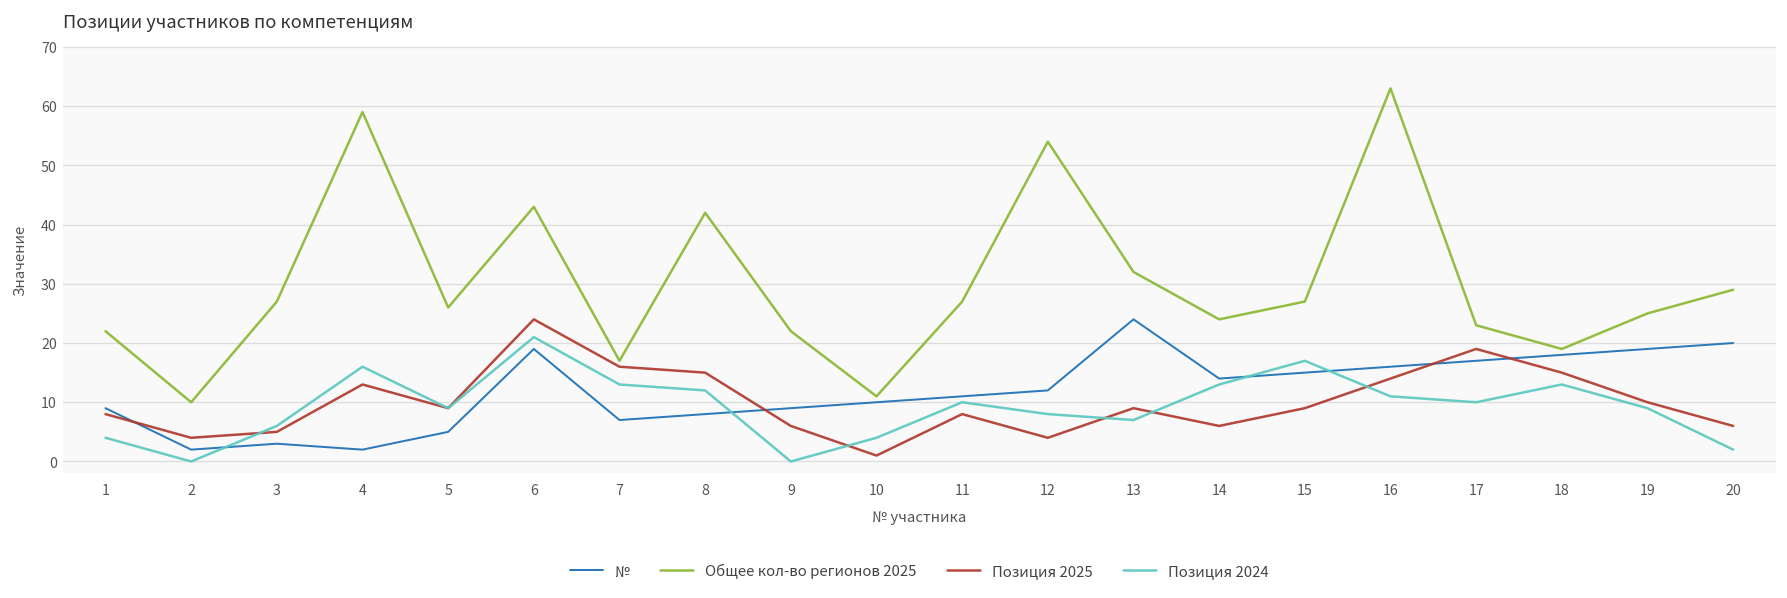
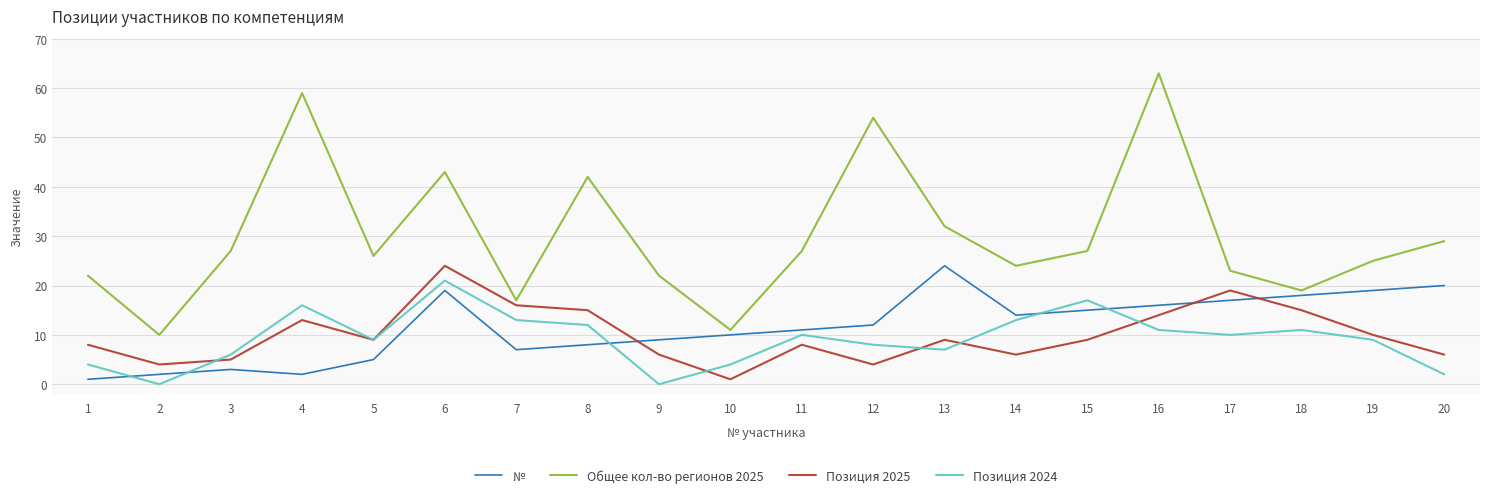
№, 1: 9 -> 1
Позиция 2024, 18: 13 -> 11
